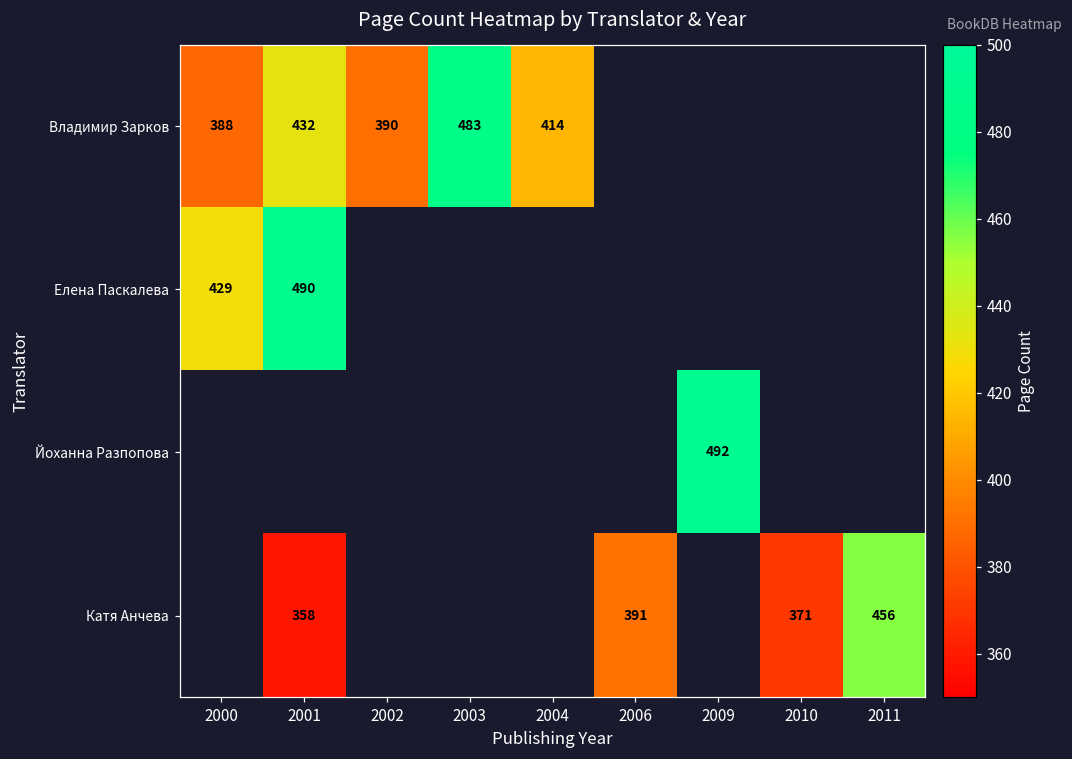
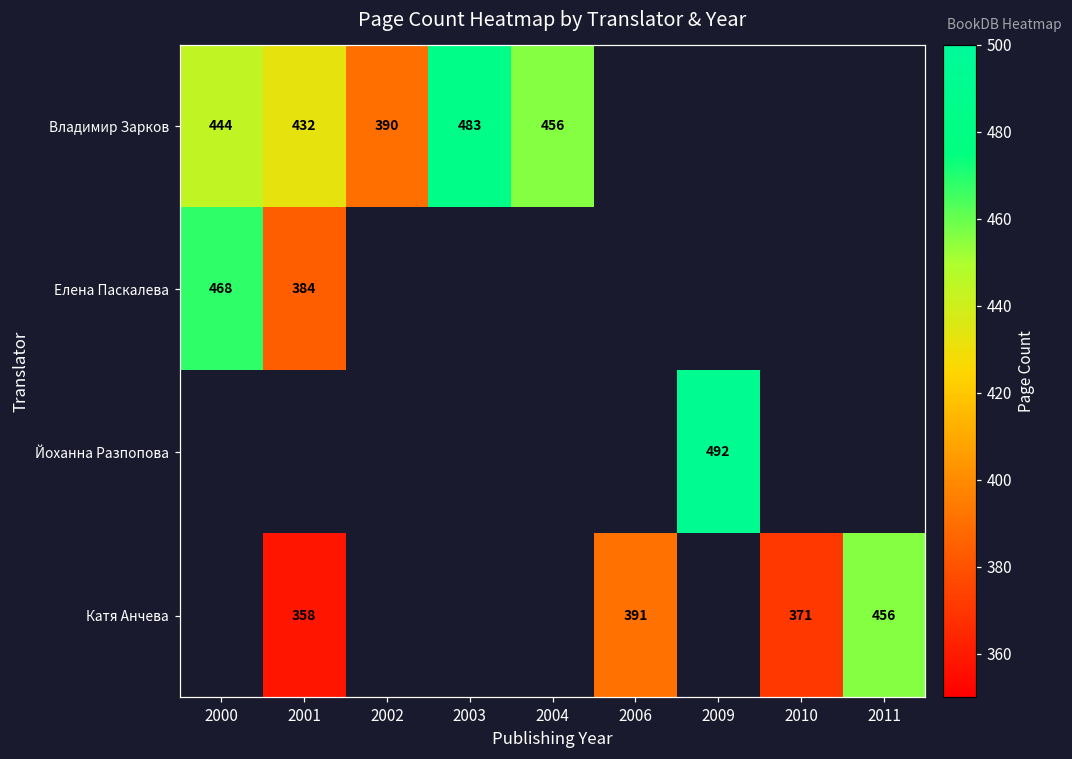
Владимир Зарков, 2000: 388 -> 444
Владимир Зарков, 2004: 414 -> 456
Елена Паскалева, 2000: 429 -> 468
Елена Паскалева, 2001: 490 -> 384
